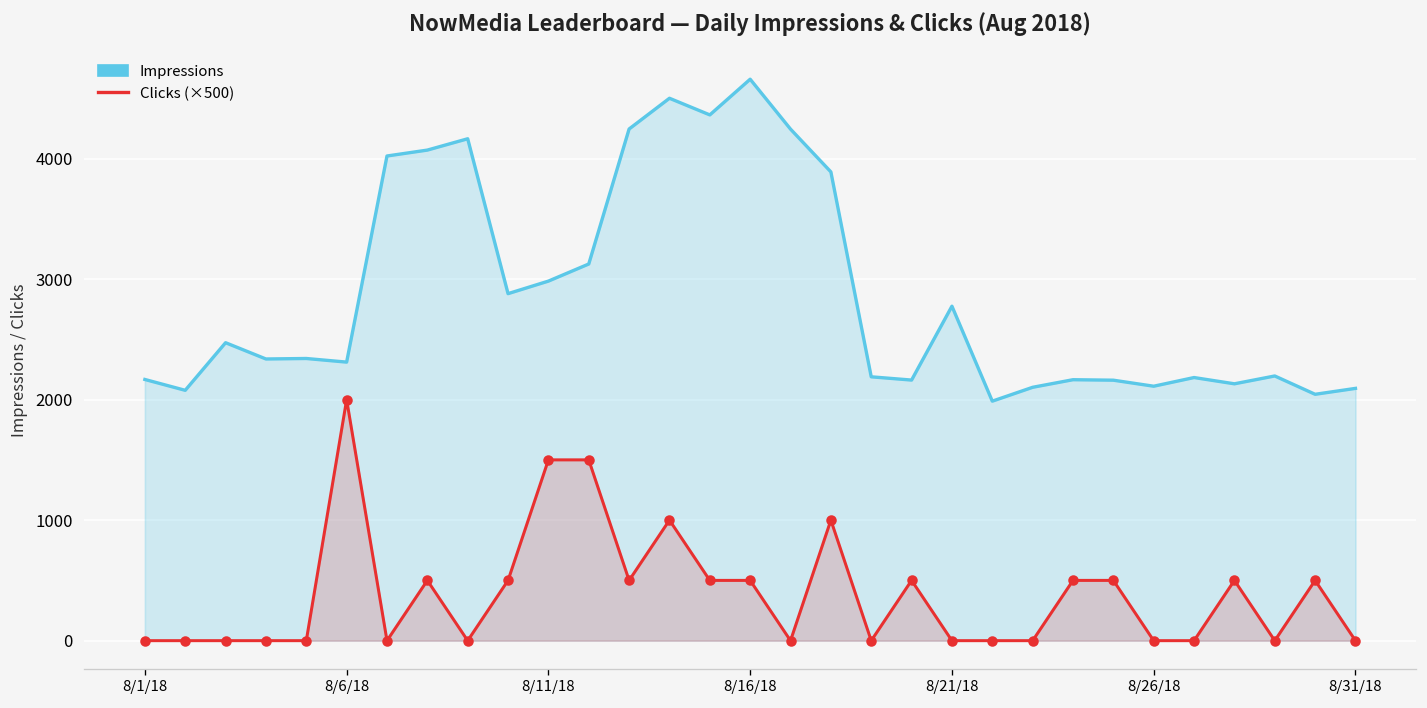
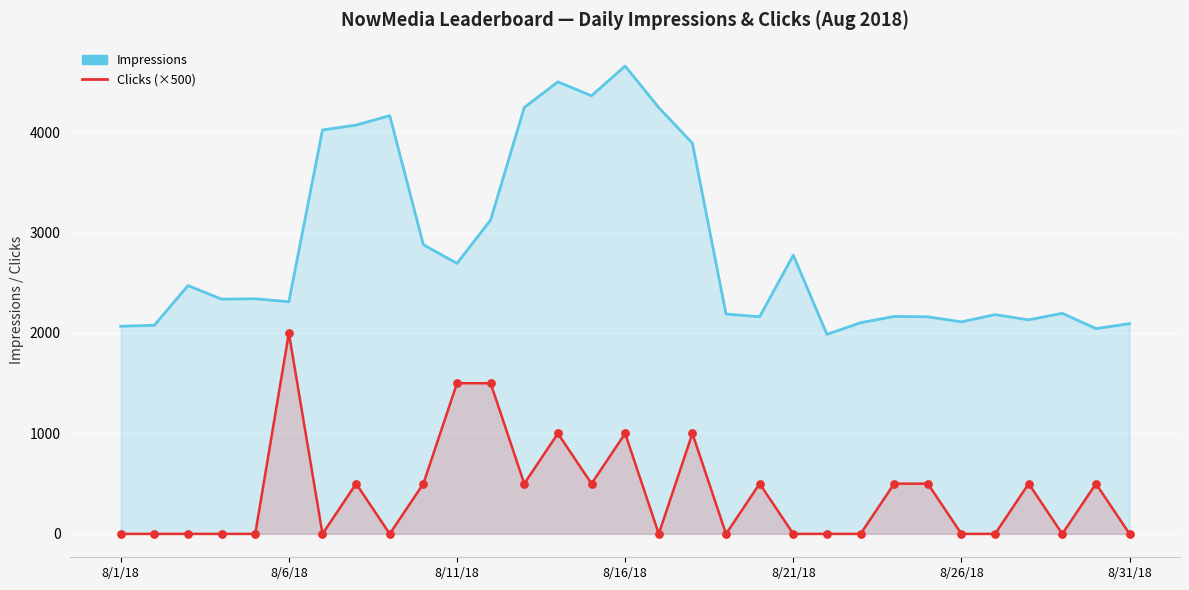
Impressions, 8/1/18: 2170 -> 2070
Impressions, 8/11/18: 2980 -> 2690
Clicks (×500), 8/16/18: 500 -> 1000
